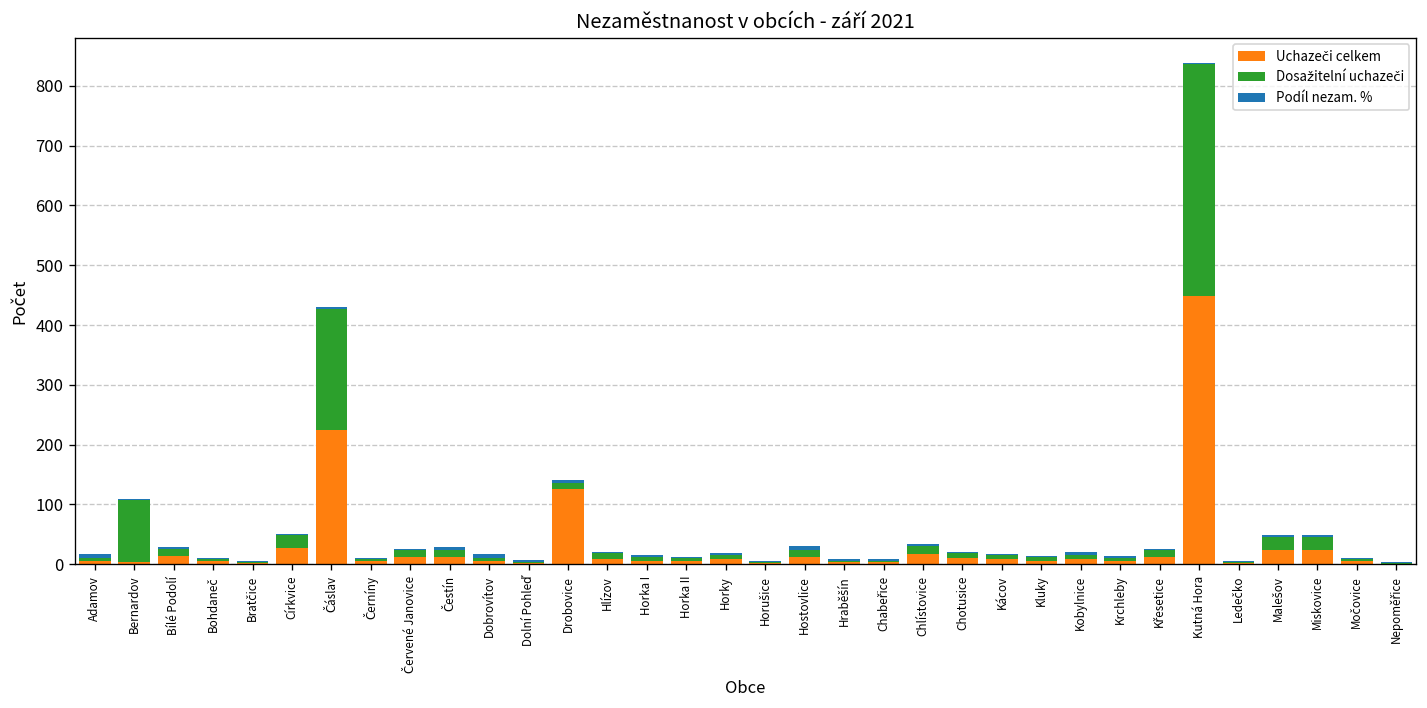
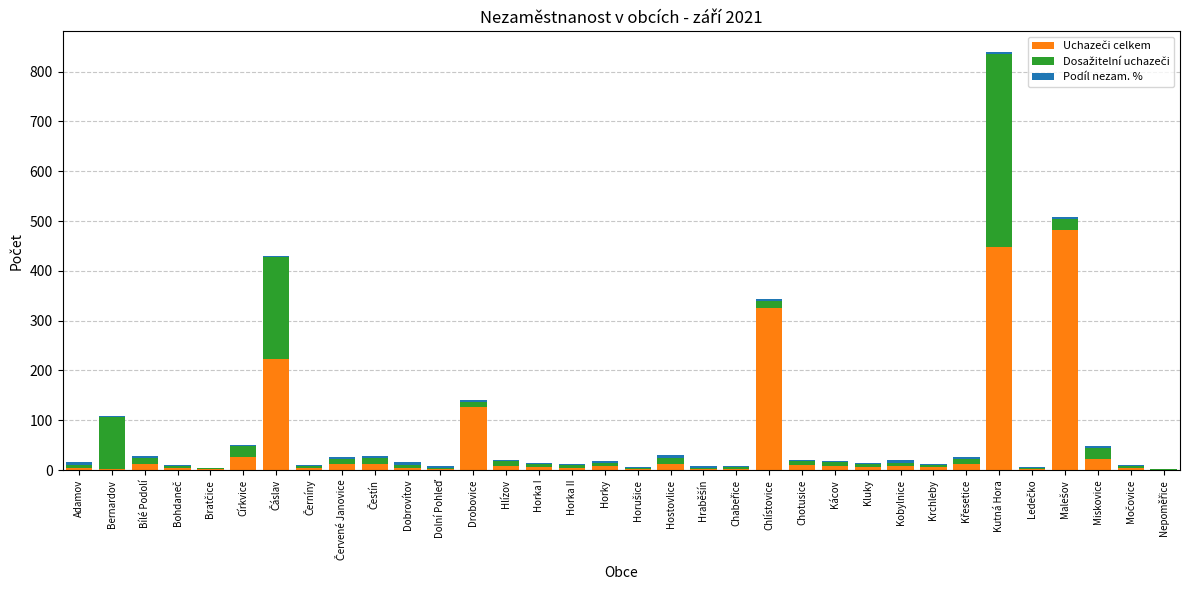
Uchazeči celkem, Chlístovice: 20 -> 330
Uchazeči celkem, Malešov: 20 -> 480
